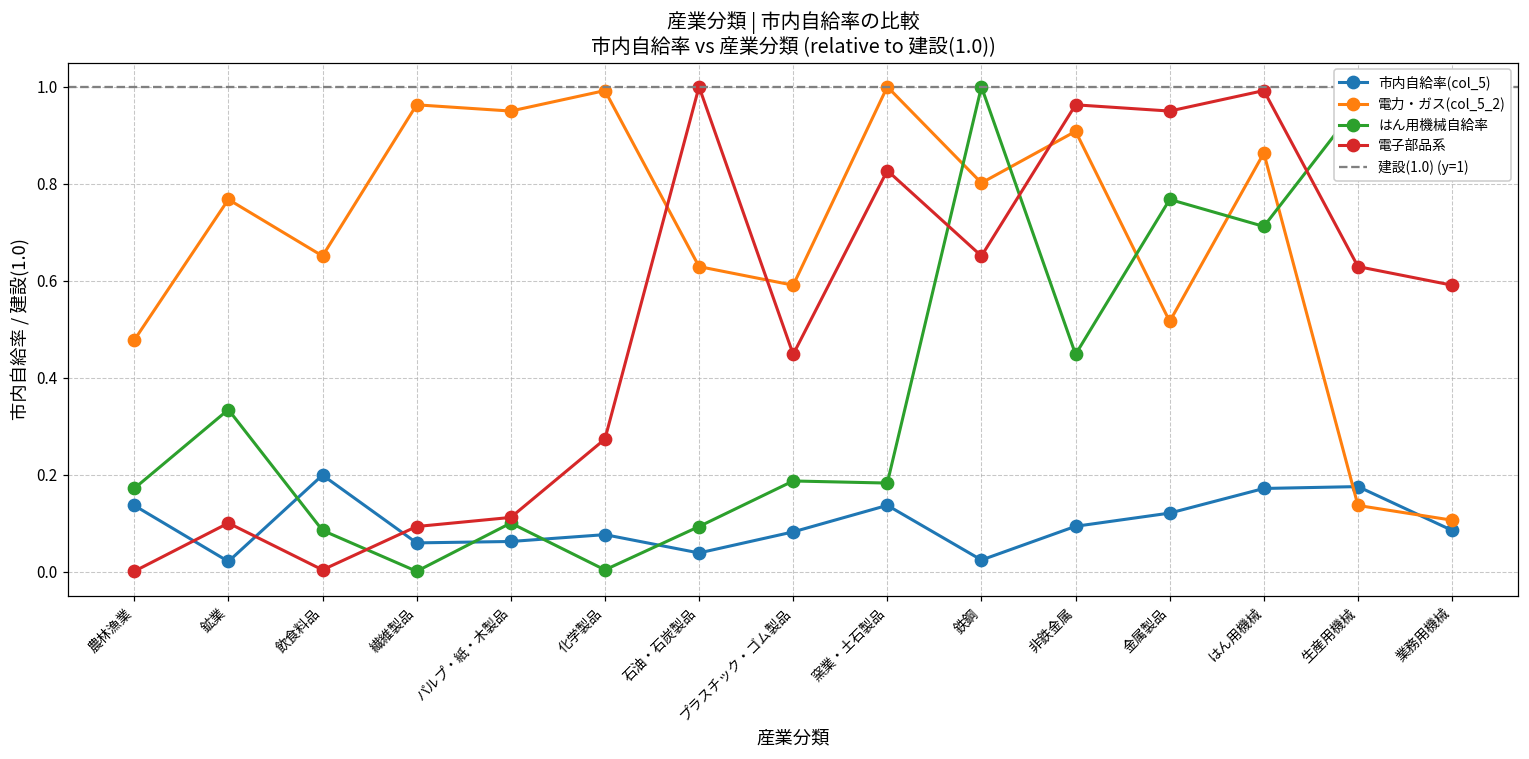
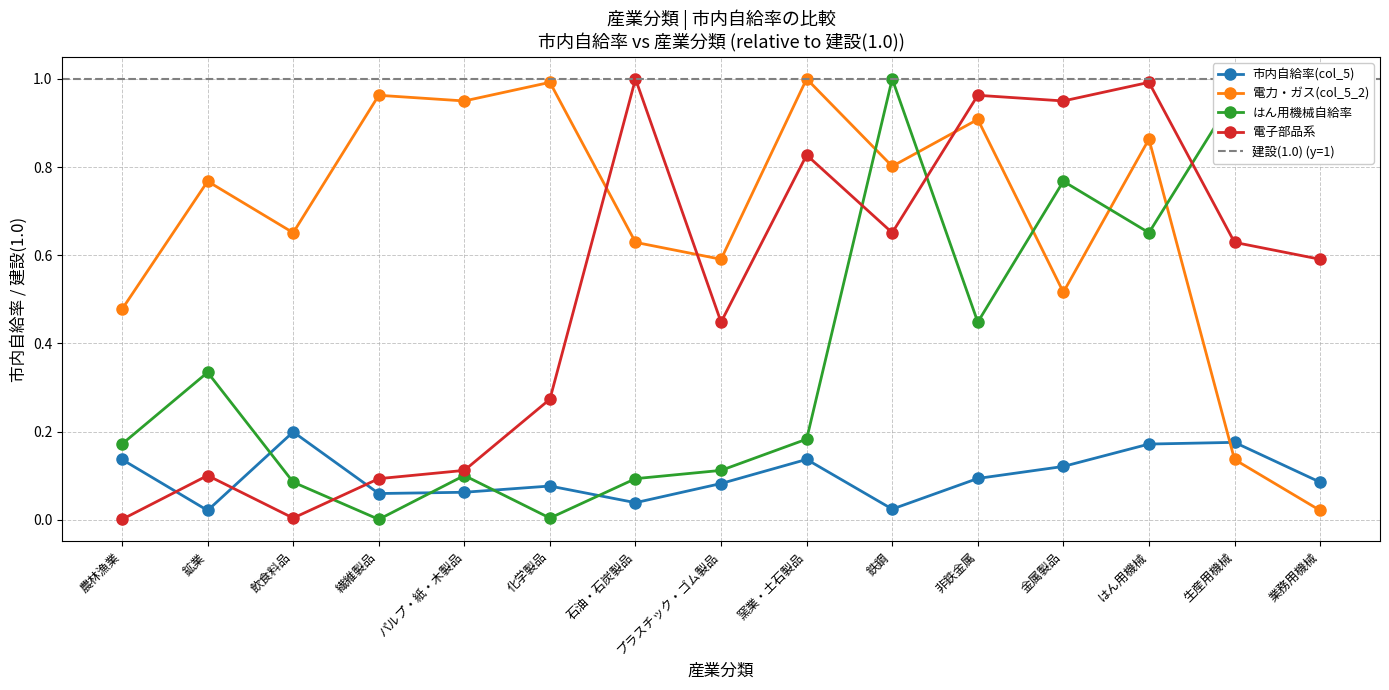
はん用機械自給率, プラスチック・ゴム製品: 0.19 -> 0.11
はん用機械自給率, はん用機械: 0.71 -> 0.65
電力・ガス(col_5_2), 業務用機械: 0.11 -> 0.02
